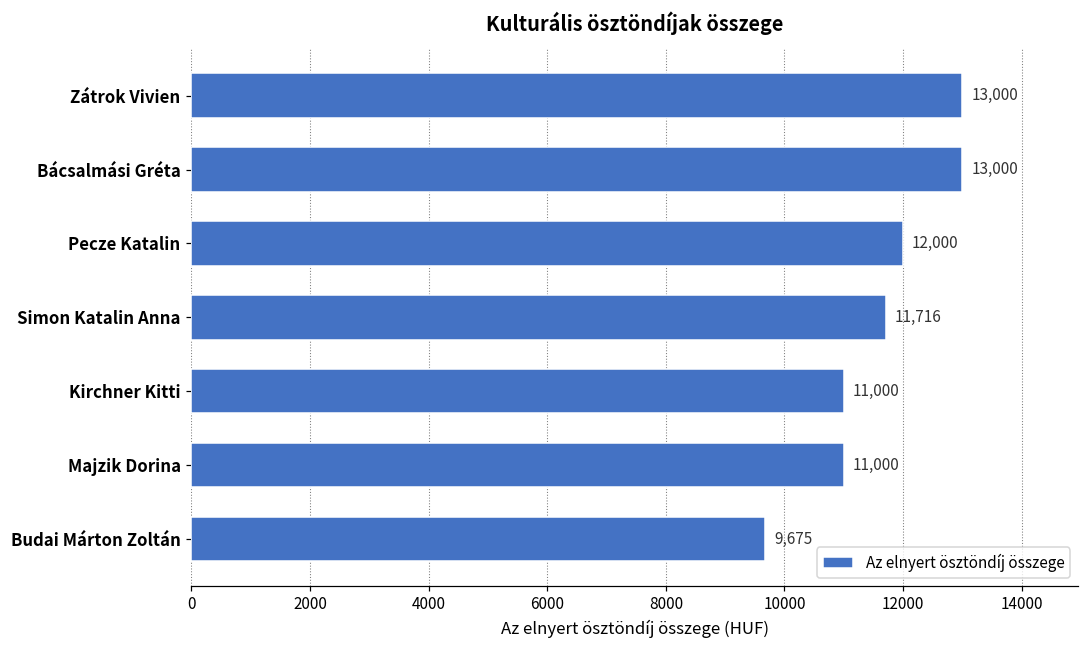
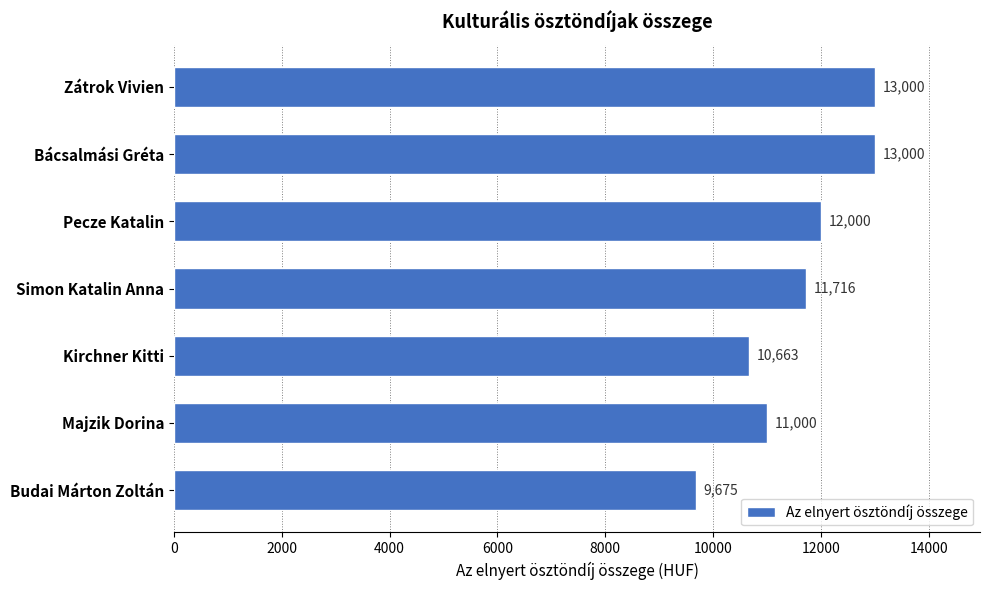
Kirchner Kitti: 11,000 -> 10,663
